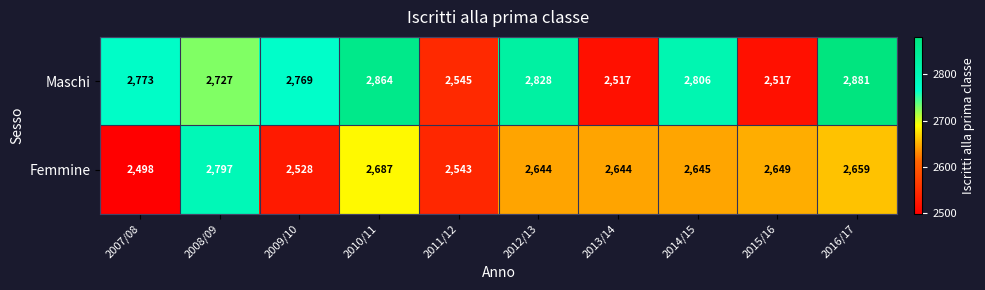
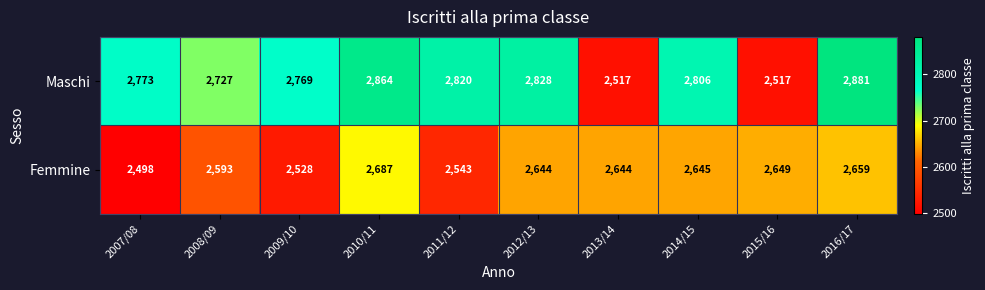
Maschi, 2011/12: 2,545 -> 2,820
Femmine, 2008/09: 2,797 -> 2,593
